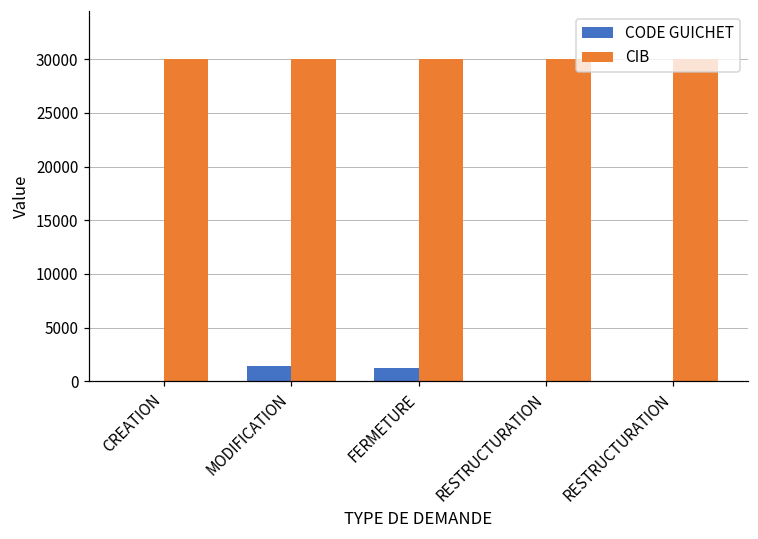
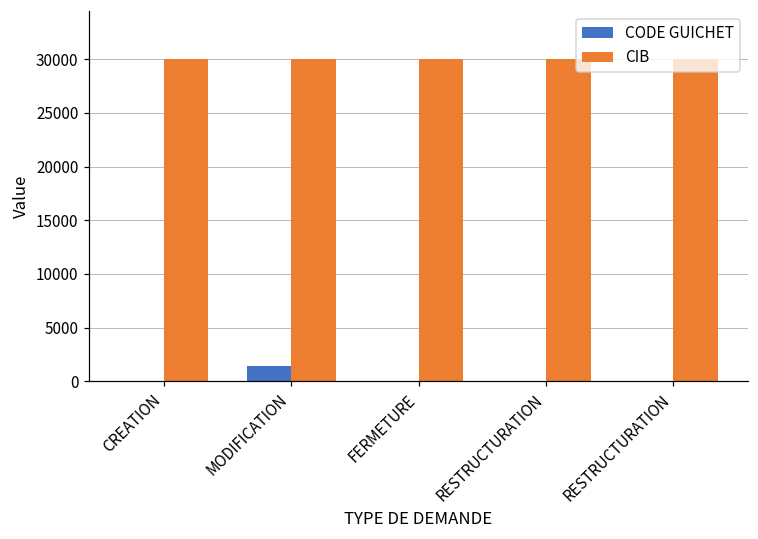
CODE GUICHET, FERMETURE: 1000 -> 0
